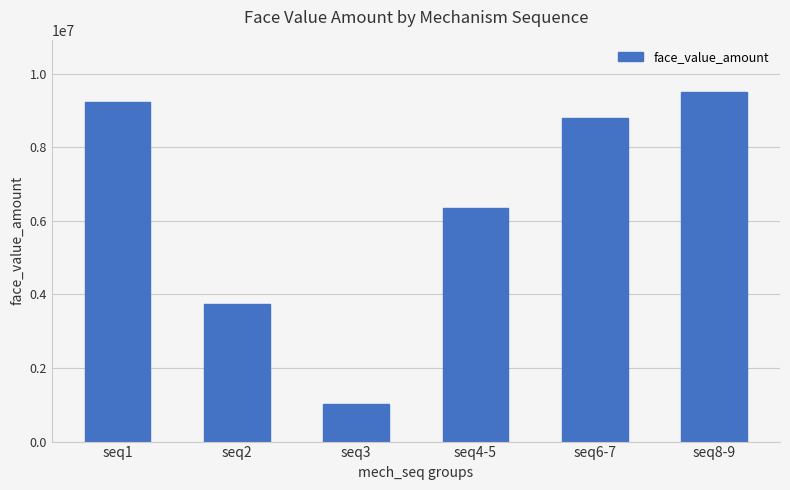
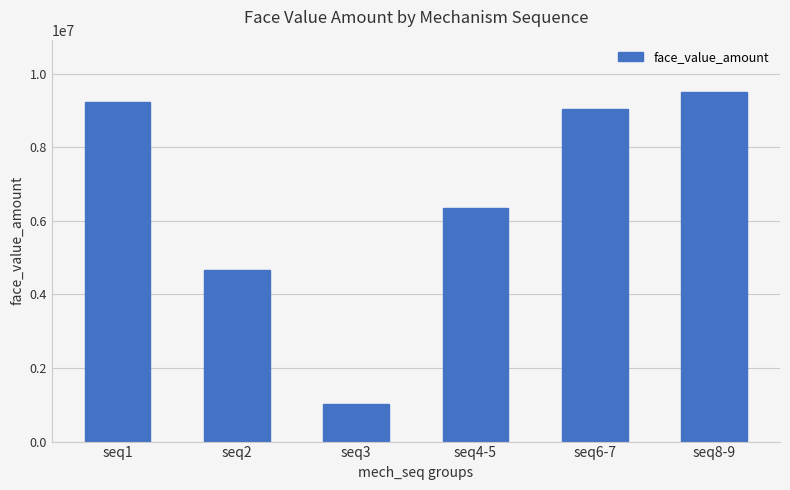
seq2: 3700000 -> 4700000
seq6-7: 8800000 -> 9100000
